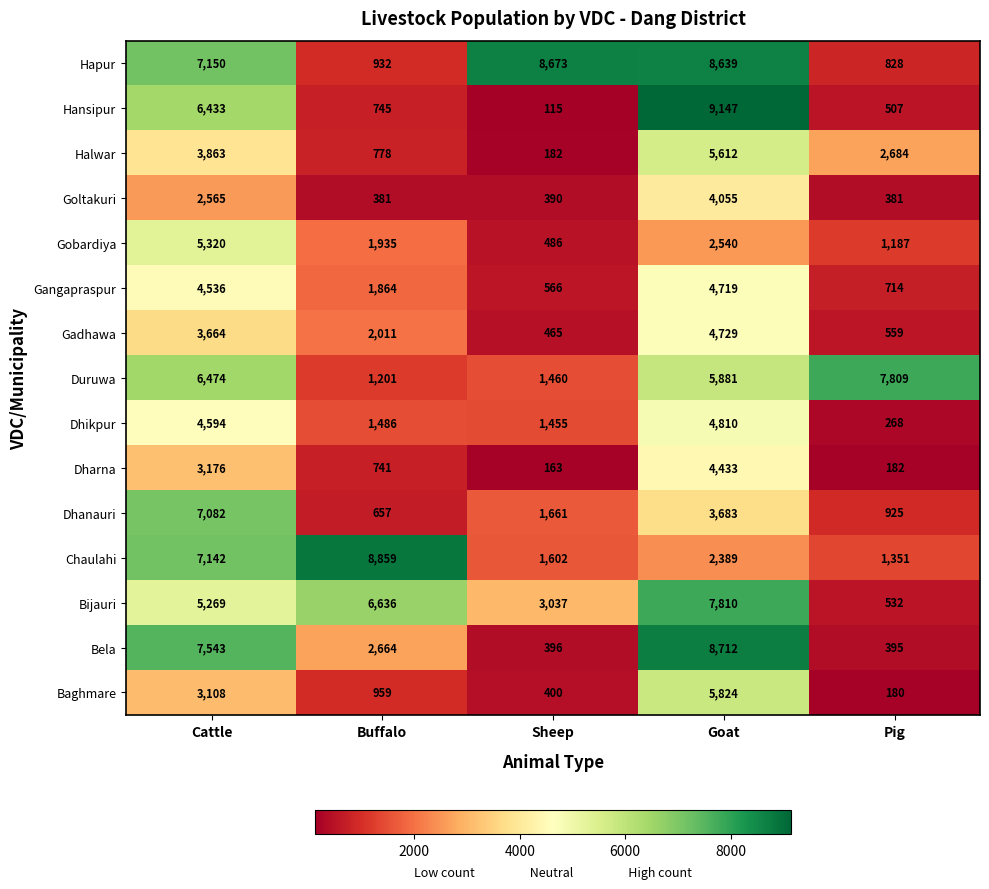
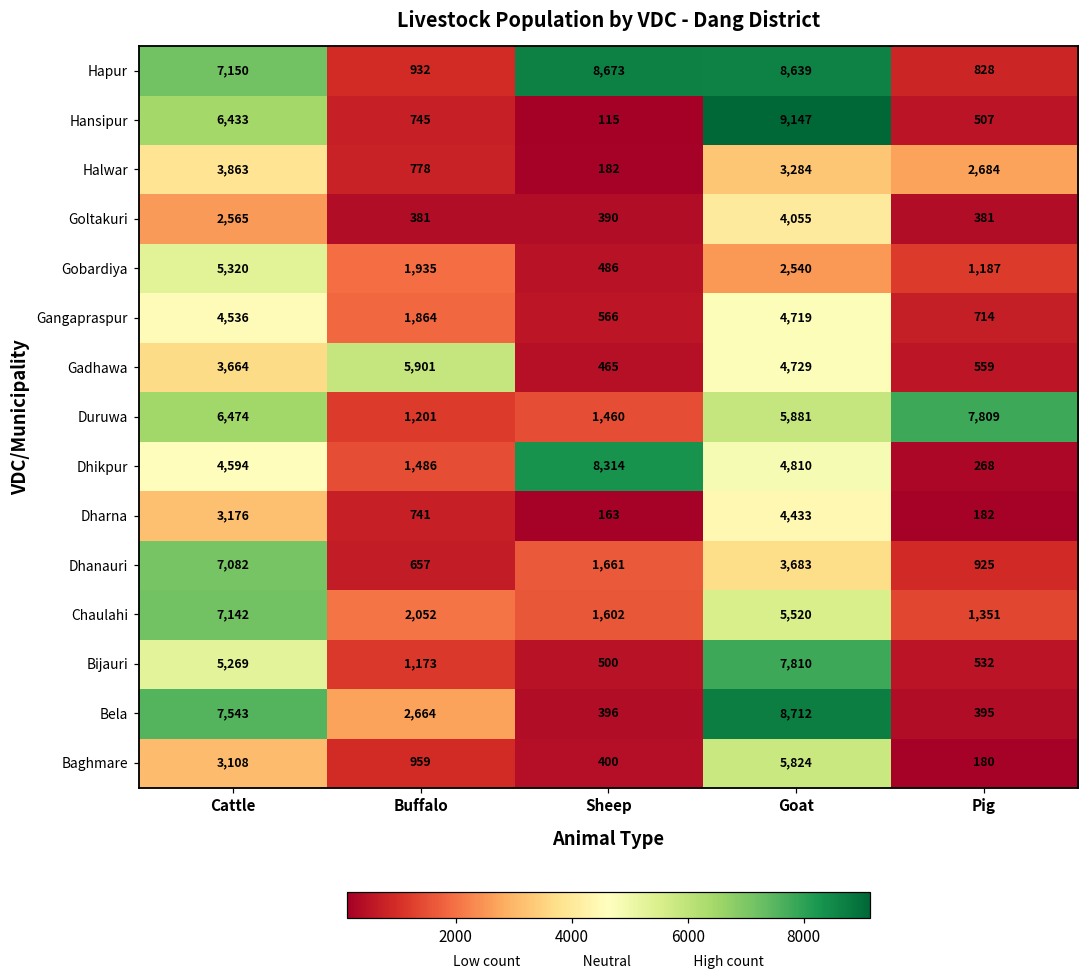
Halwar, Goat: 5,612 -> 3,284
Gadhawa, Buffalo: 2,011 -> 5,901
Dhikpur, Sheep: 1,455 -> 8,314
Chaulahi, Buffalo: 8,859 -> 2,052
Chaulahi, Goat: 2,389 -> 5,520
Bijauri, Buffalo: 6,636 -> 1,173
Bijauri, Sheep: 3,037 -> 500
